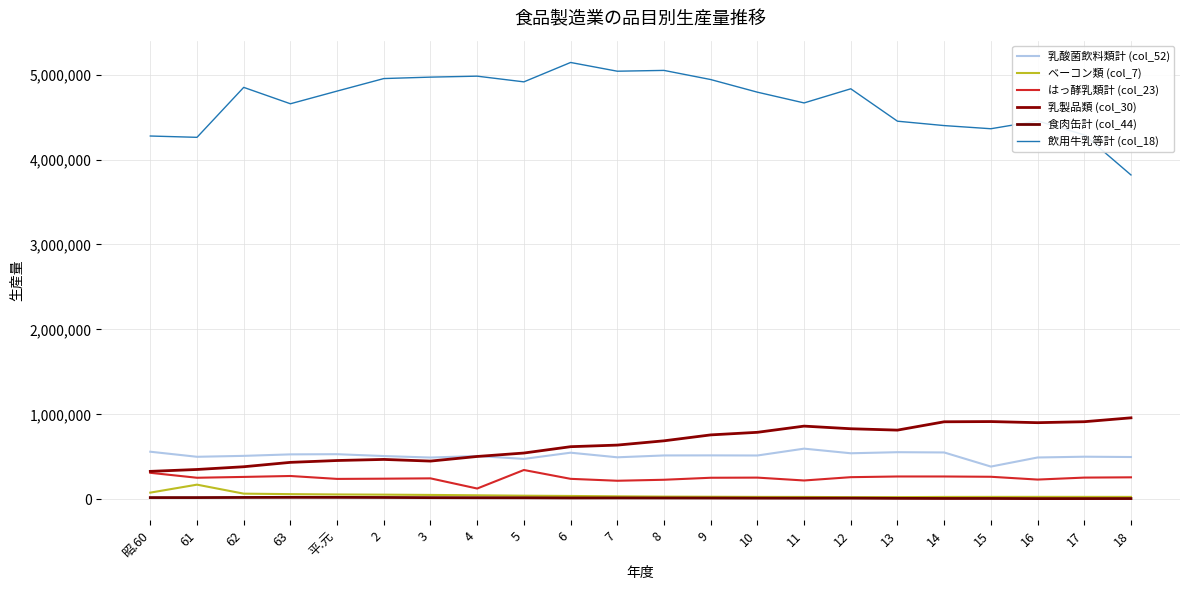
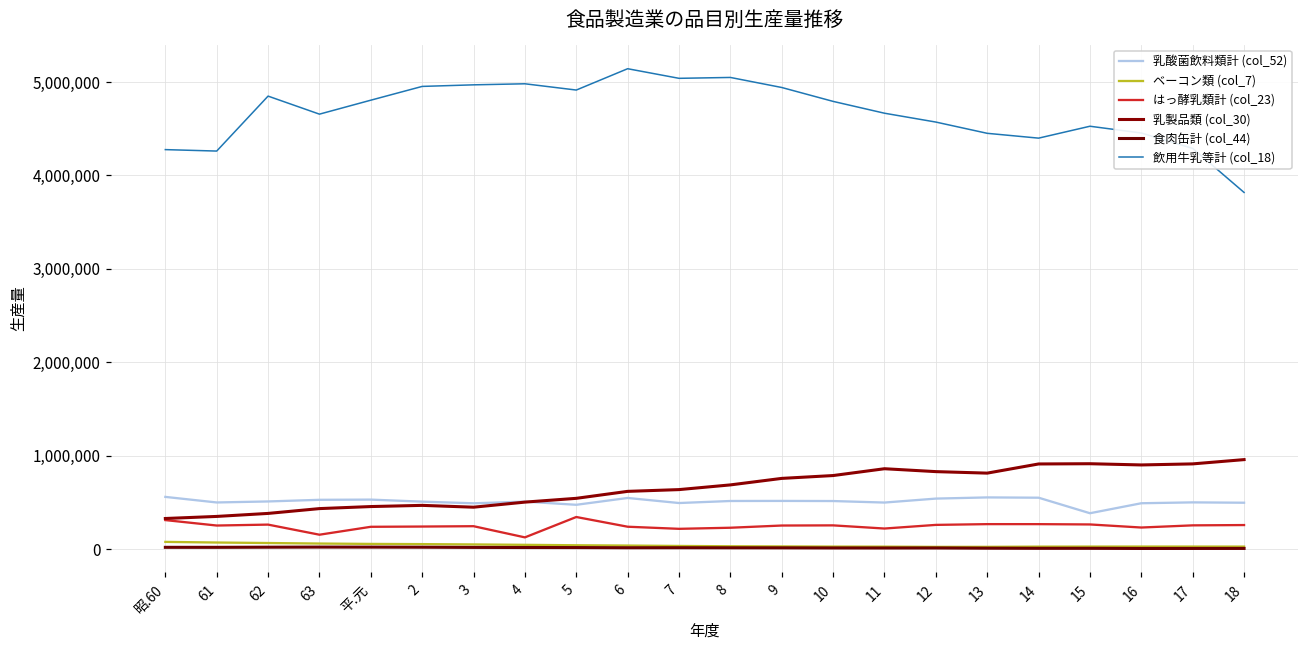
ベーコン類 (col_7), 61: 200,000 -> 100,000
はっ酵乳類計 (col_23), 63: 300,000 -> 200,000
乳酸菌飲料類計 (col_52), 11: 600,000 -> 500,000
飲用牛乳等計 (col_18), 12: 4,800,000 -> 4,600,000
飲用牛乳等計 (col_18), 15: 4,400,000 -> 4,500,000
